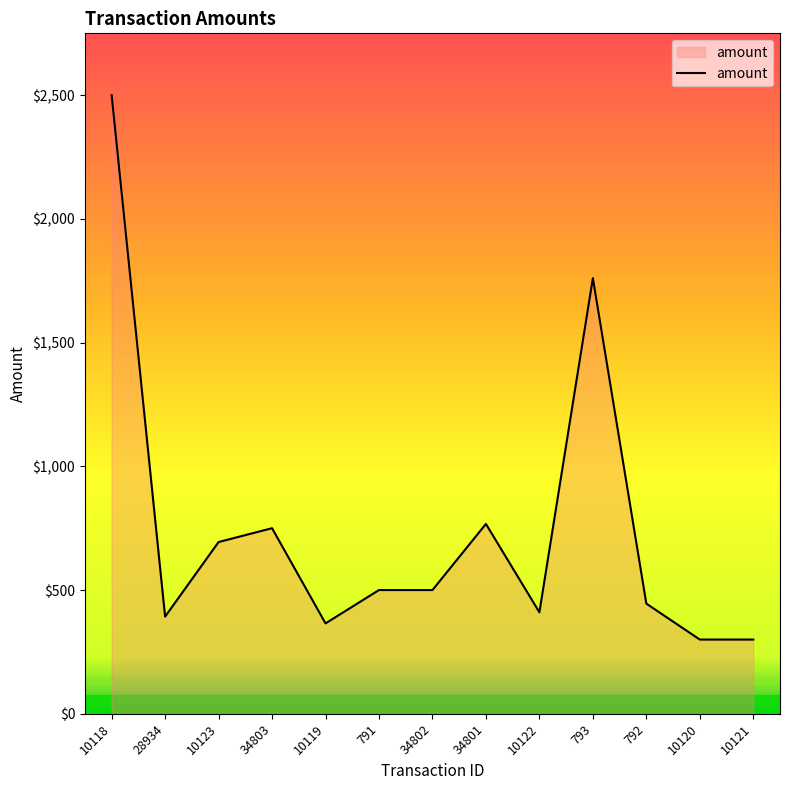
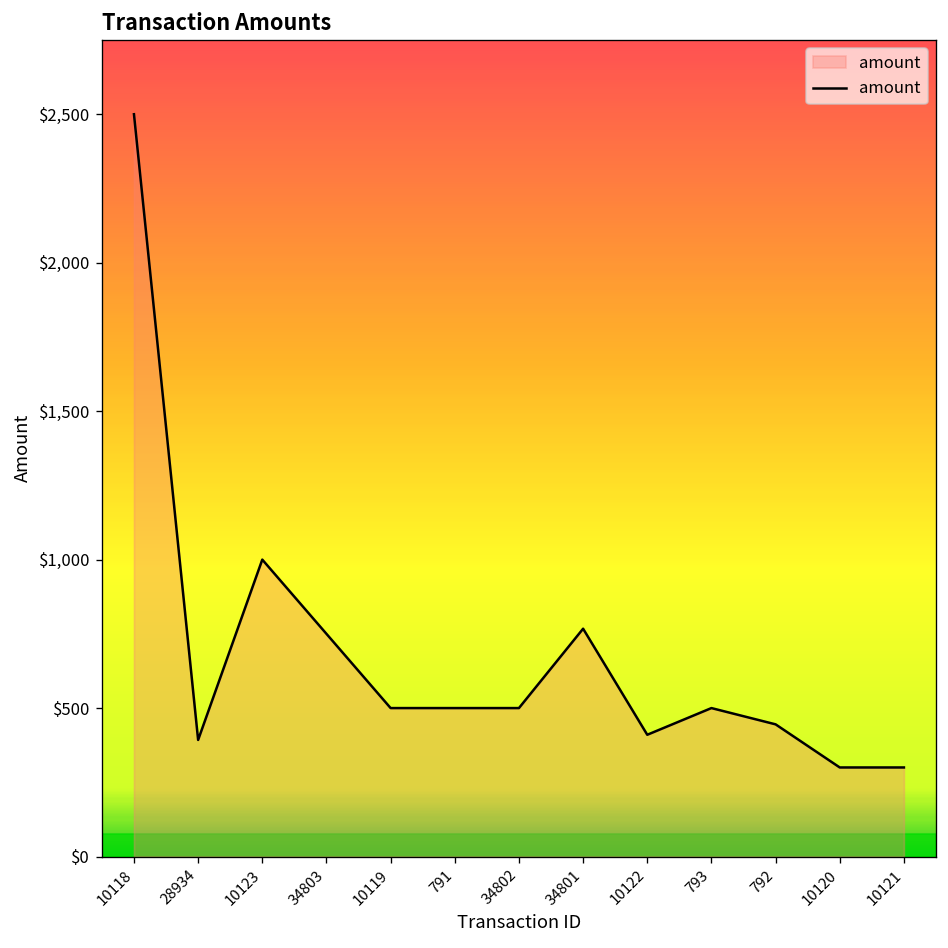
10123: $690 -> $1,000
10119: $370 -> $500
793: $1,760 -> $500
